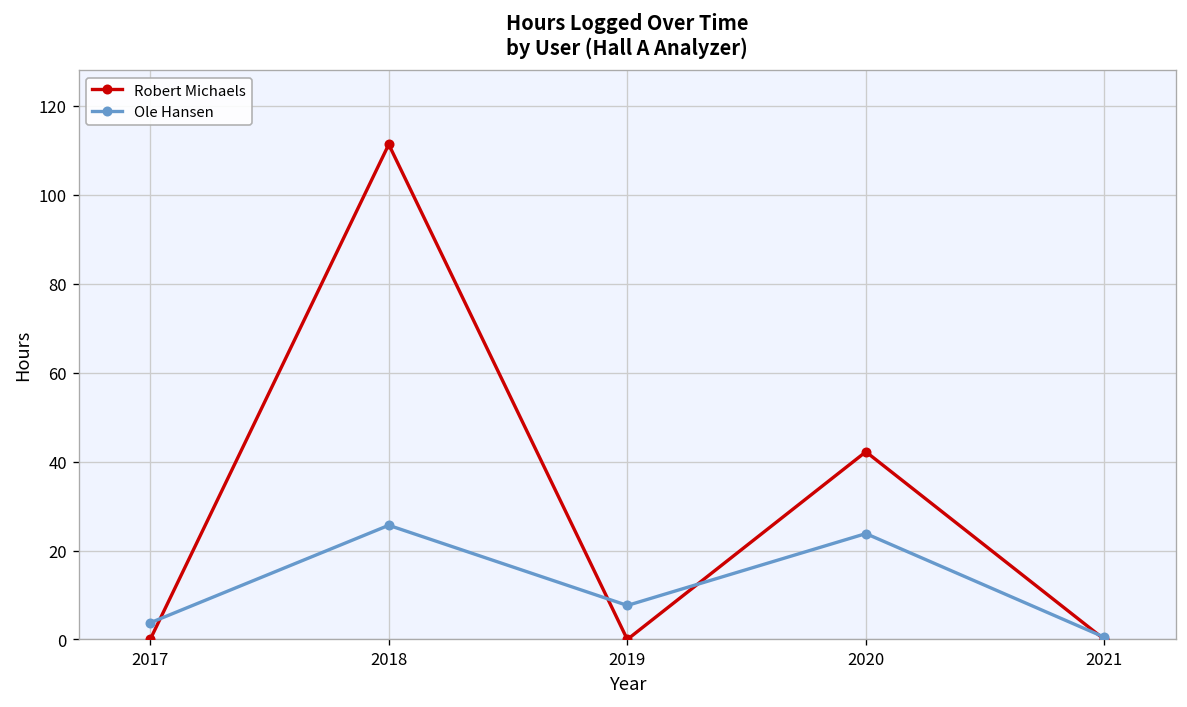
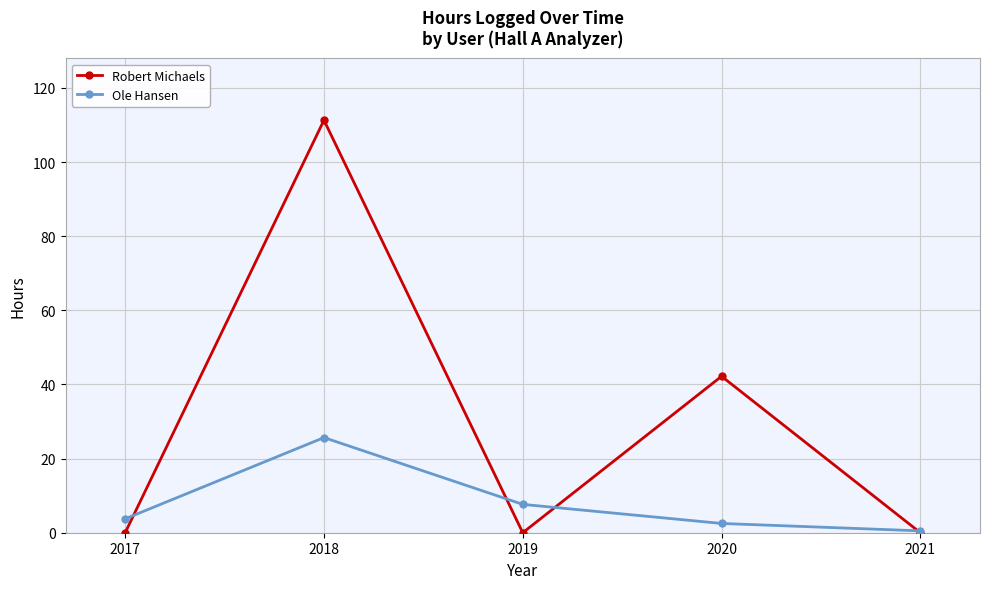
Ole Hansen, 2020: 24 -> 3
